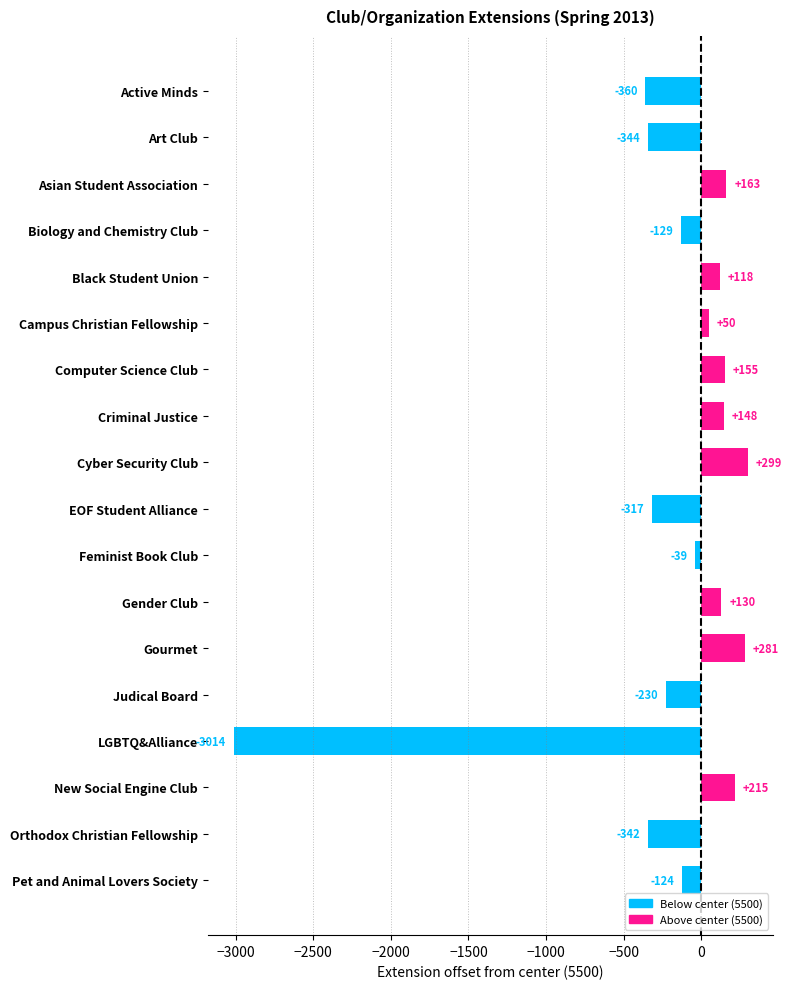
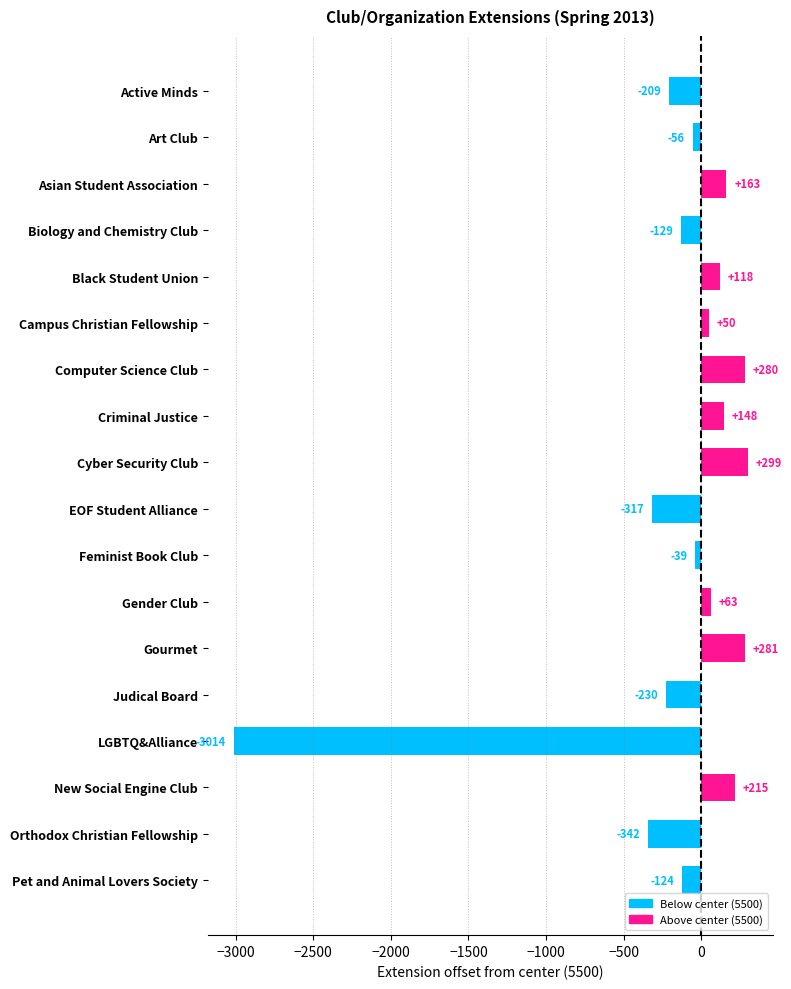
Active Minds: -360 -> -209
Art Club: -344 -> -56
Computer Science Club: +155 -> +280
Gender Club: +130 -> +63
